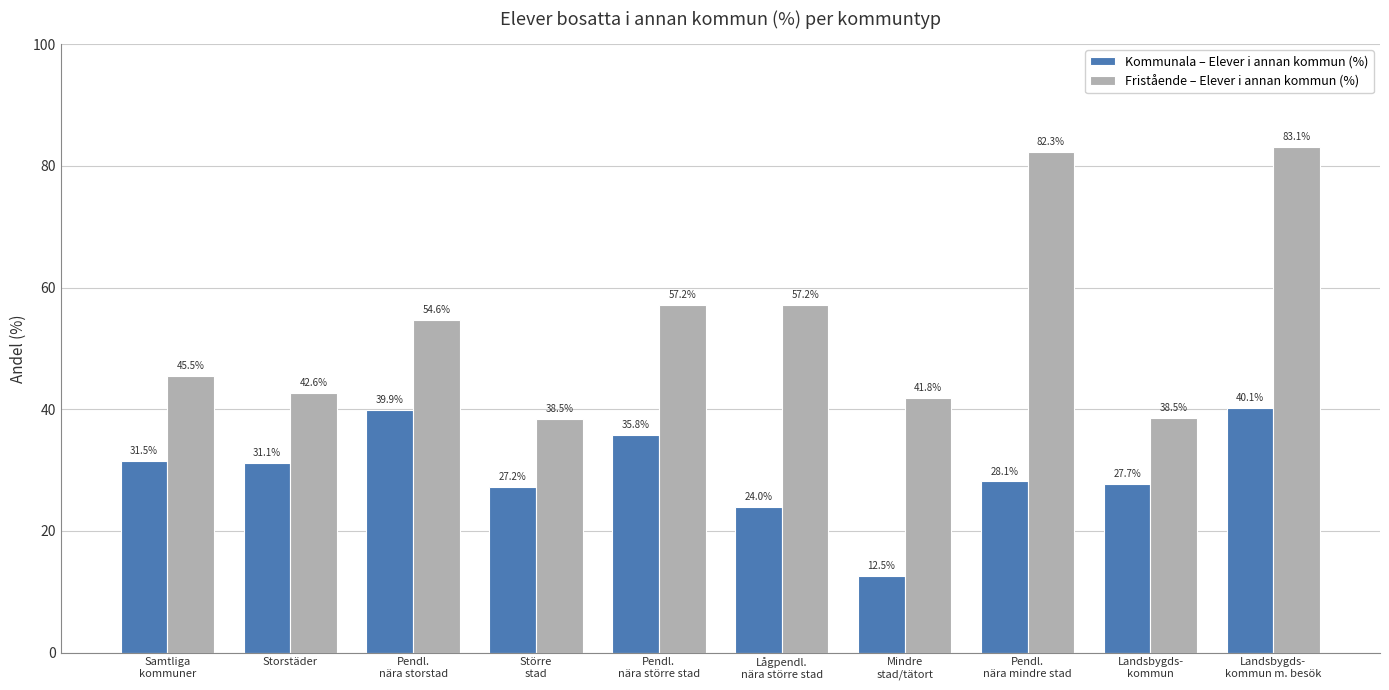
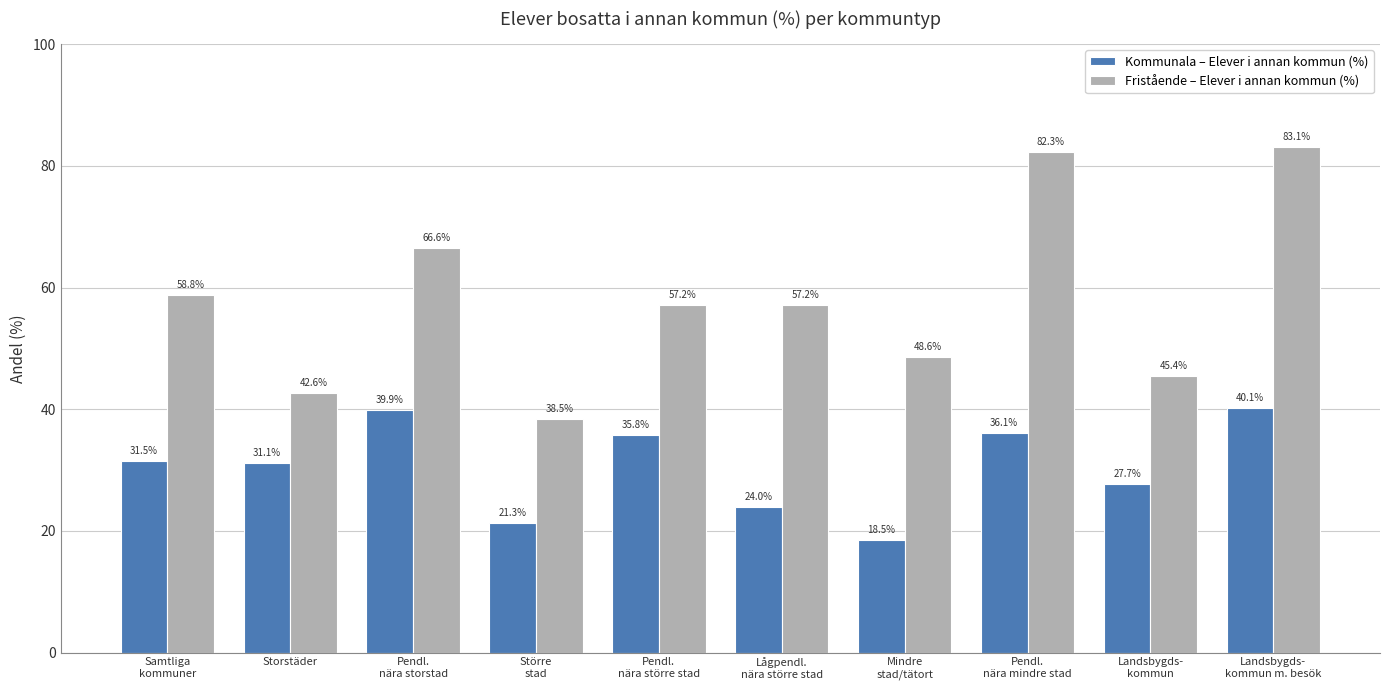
Fristående – Elever i annan kommun (%), Samtliga kommuner: 45.5% -> 58.8%
Fristående – Elever i annan kommun (%), Pendl. nära storstad: 54.6% -> 66.6%
Kommunala – Elever i annan kommun (%), Större stad: 27.2% -> 21.3%
Kommunala – Elever i annan kommun (%), Mindre stad/tätort: 12.5% -> 18.5%
Fristående – Elever i annan kommun (%), Mindre stad/tätort: 41.8% -> 48.6%
Kommunala – Elever i annan kommun (%), Pendl. nära mindre stad: 28.1% -> 36.1%
Fristående – Elever i annan kommun (%), Landsbygds- kommun: 38.5% -> 45.4%
